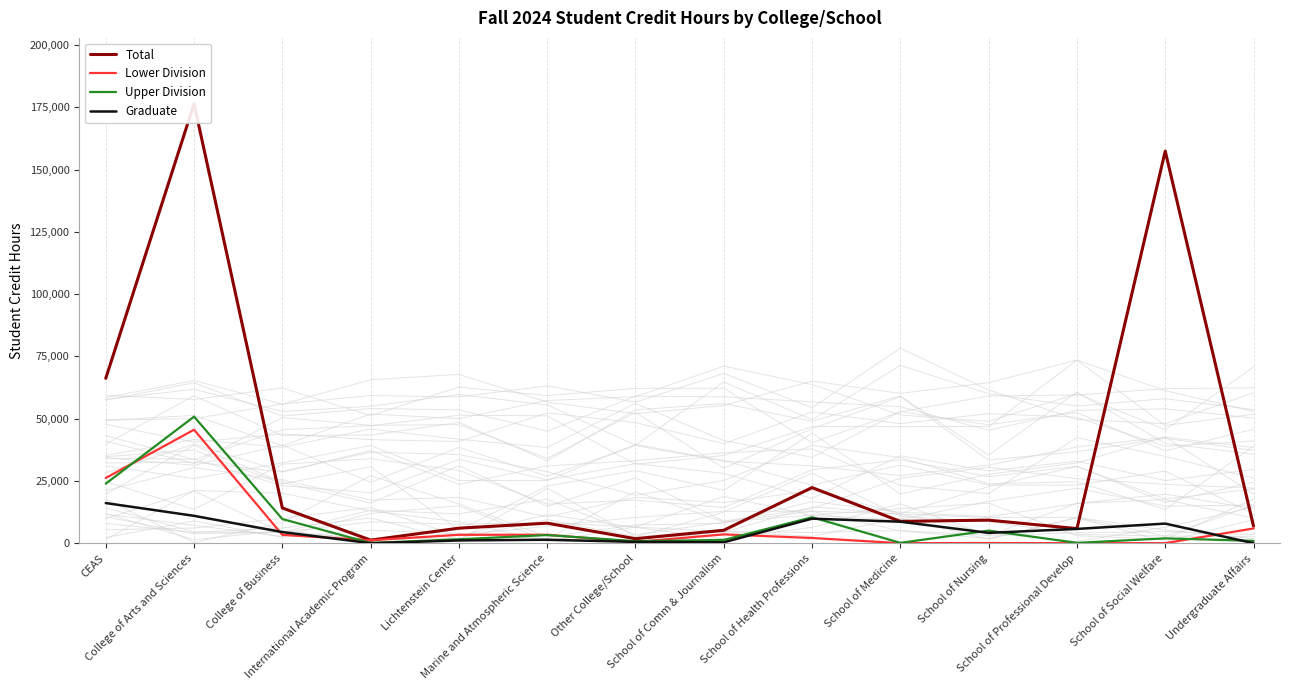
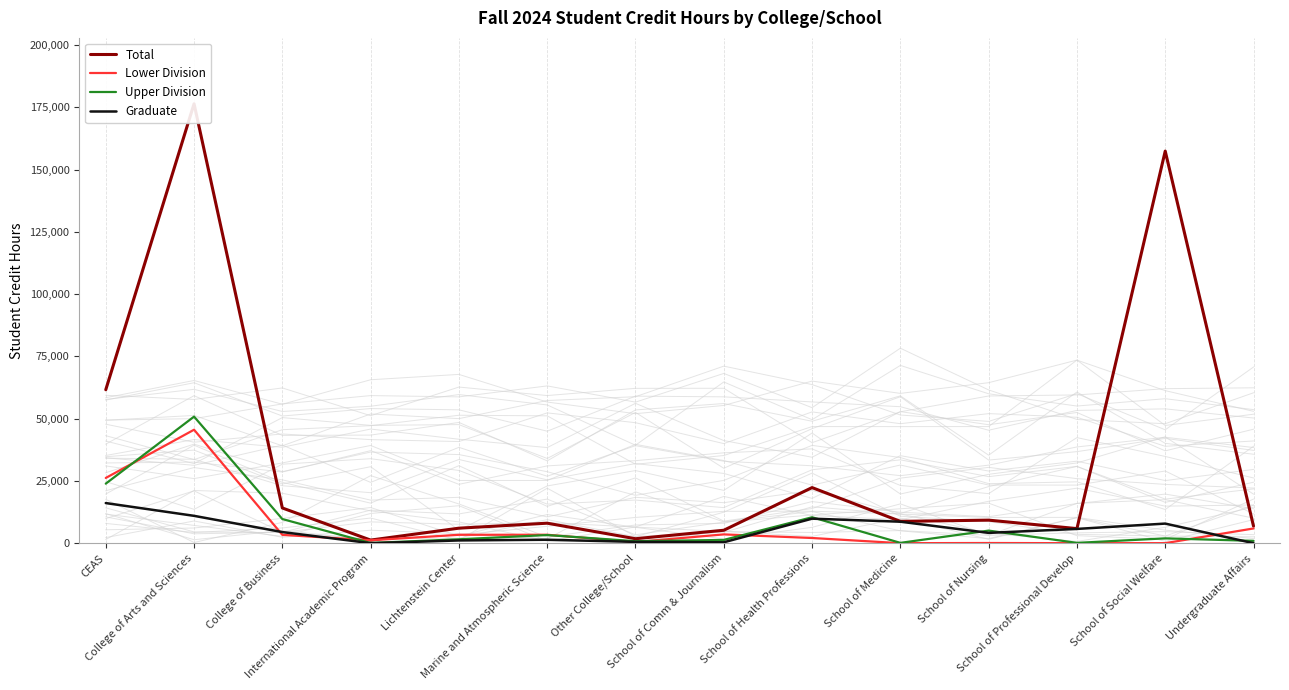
Total, CEAS: 66,000 -> 62,000
